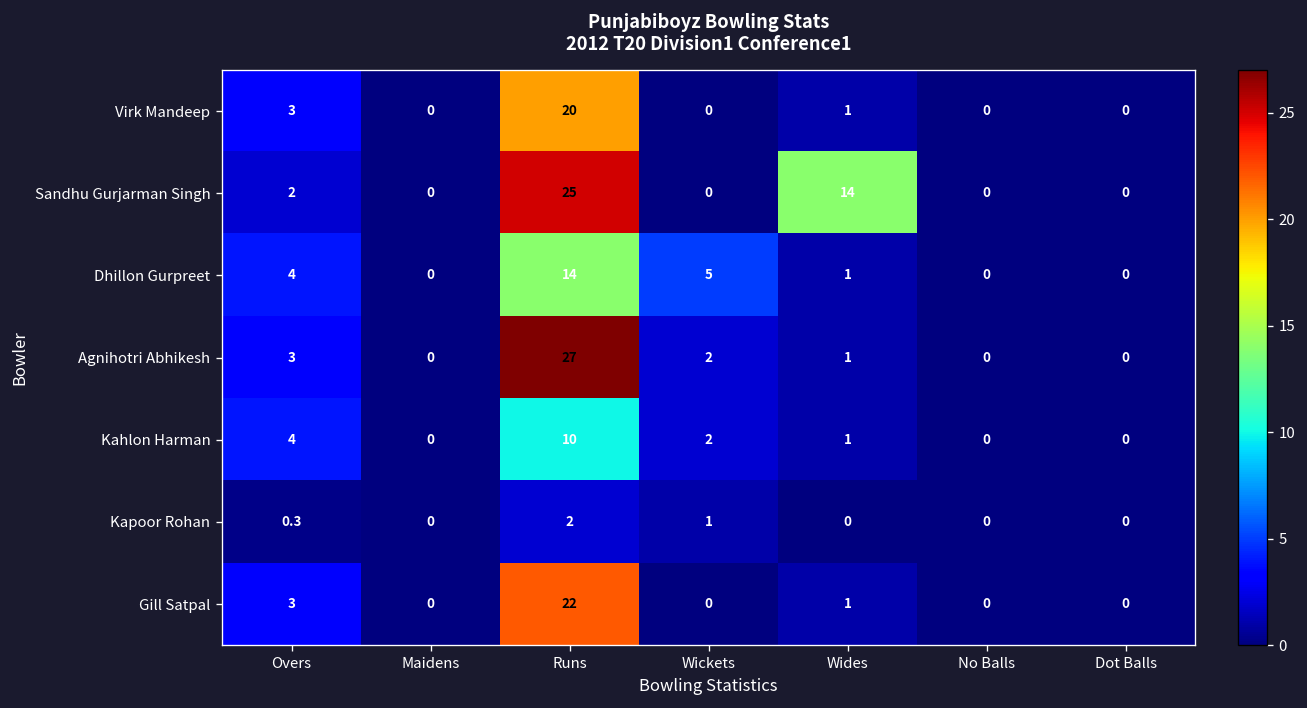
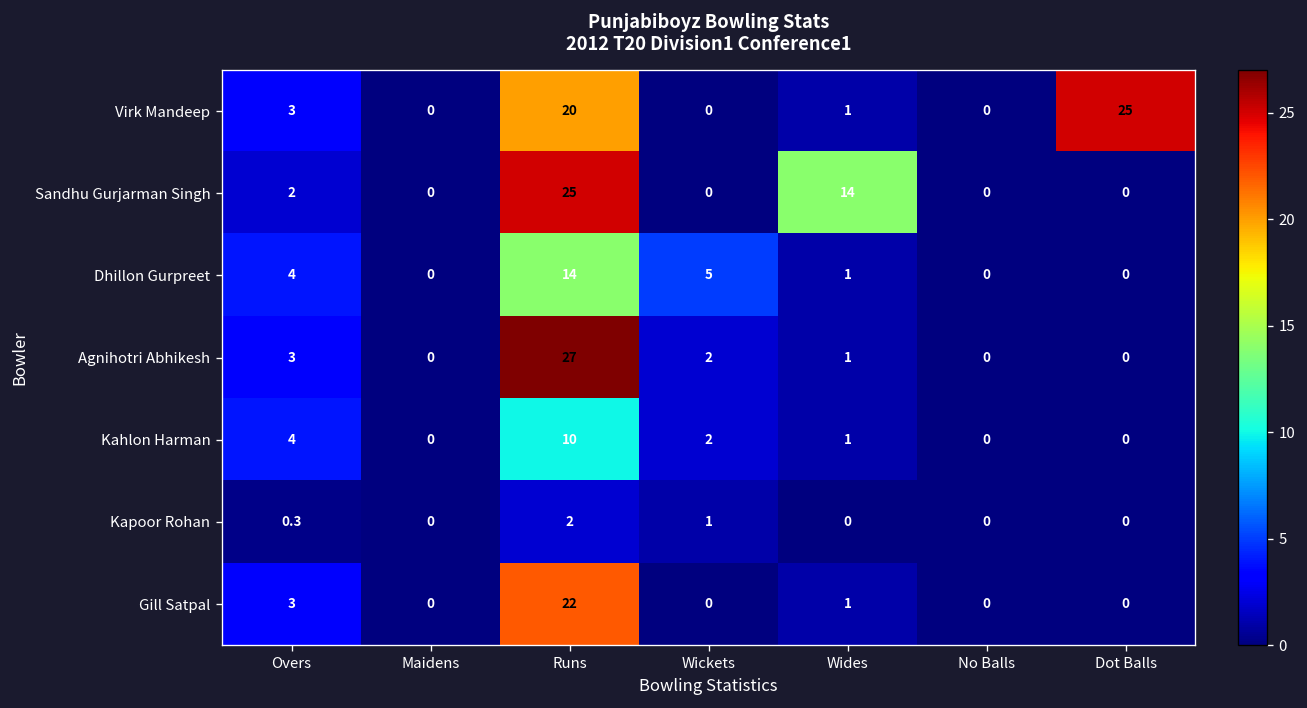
Virk Mandeep, Dot Balls: 0 -> 25
